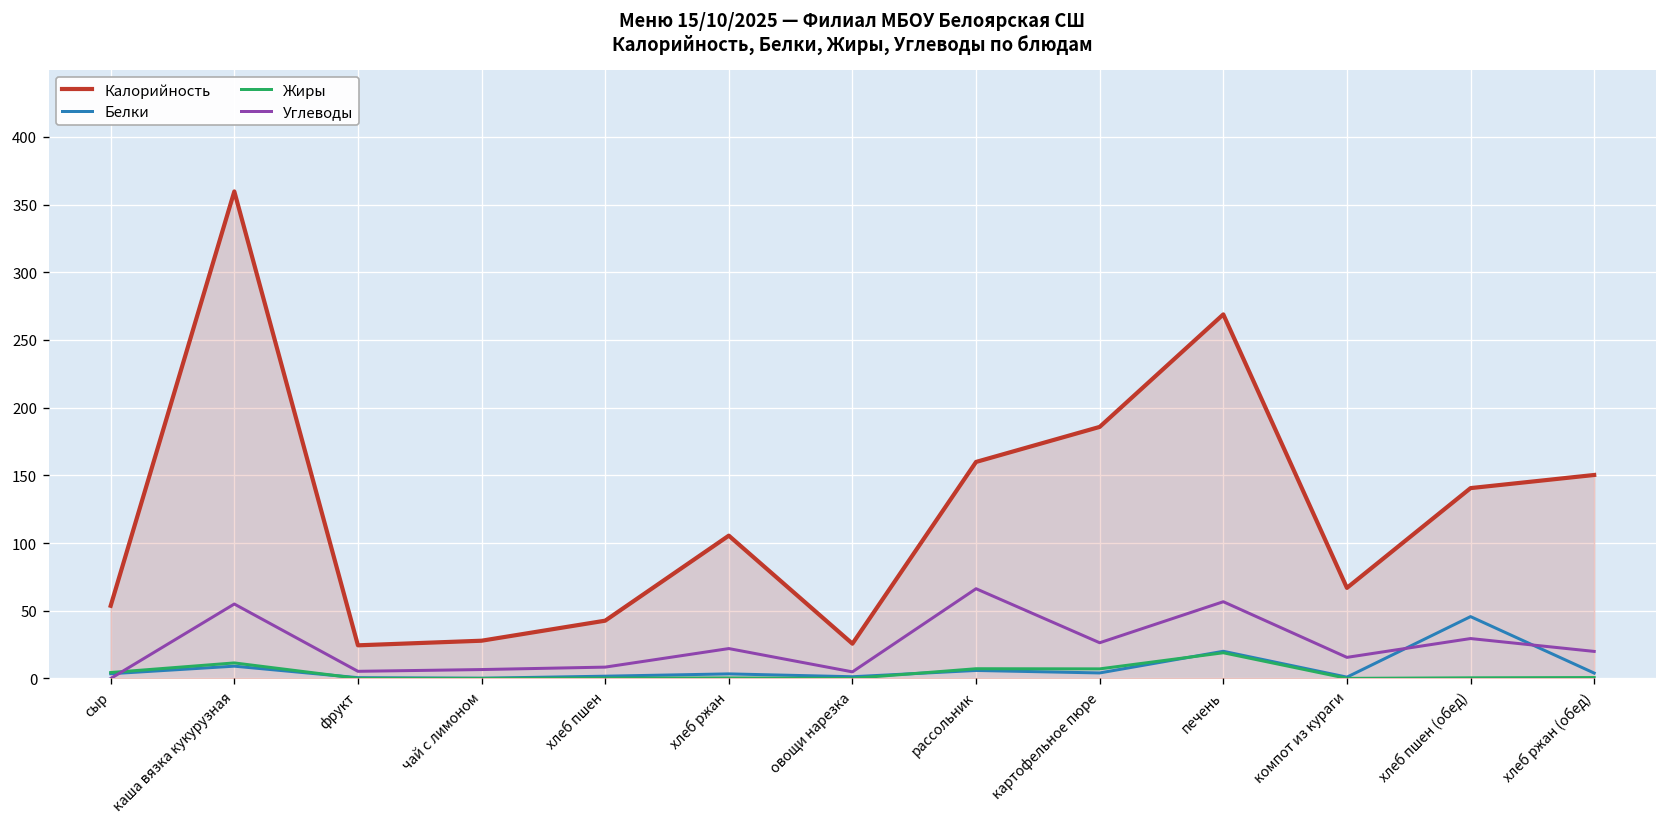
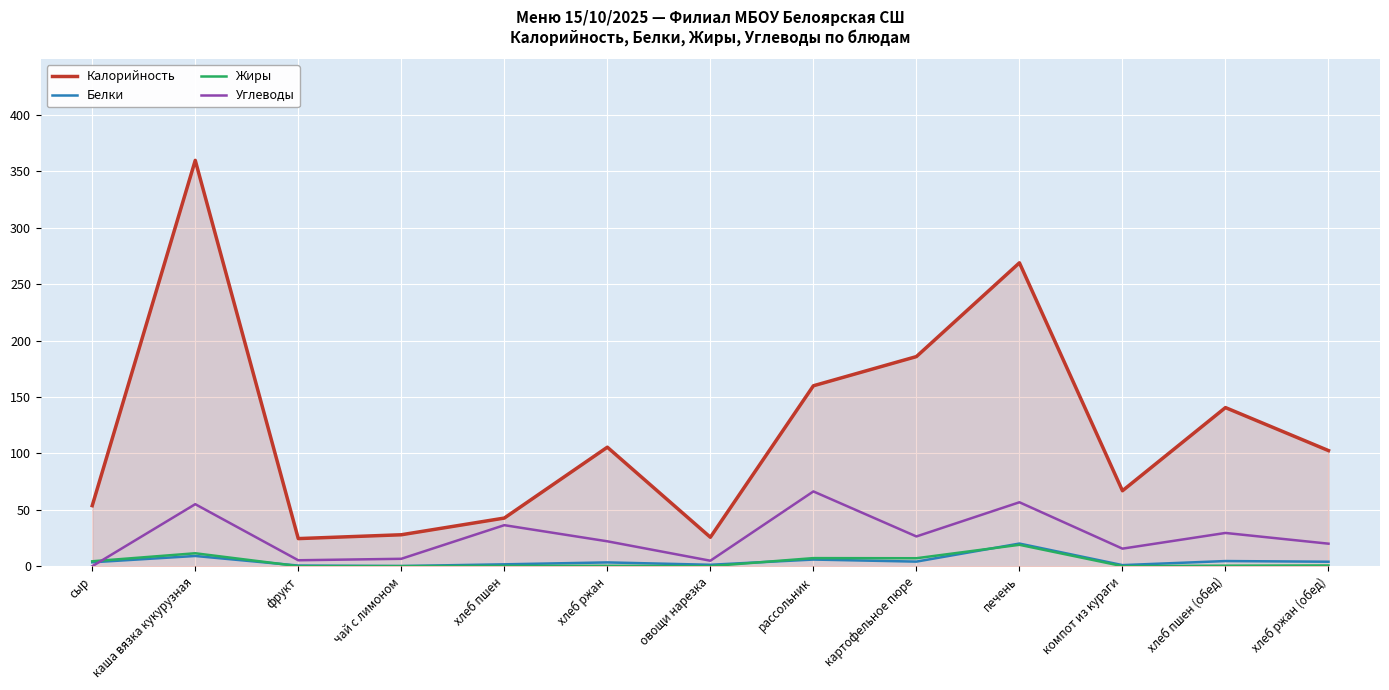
Углеводы, хлеб пшен: 8 -> 36
Белки, хлеб пшен (обед): 46 -> 5
Калорийность, хлеб ржан (обед): 150 -> 103
